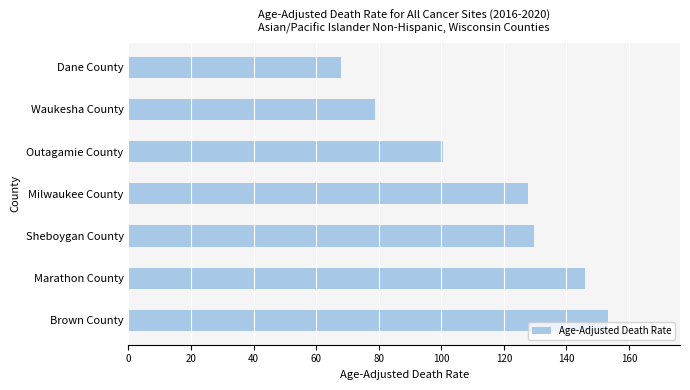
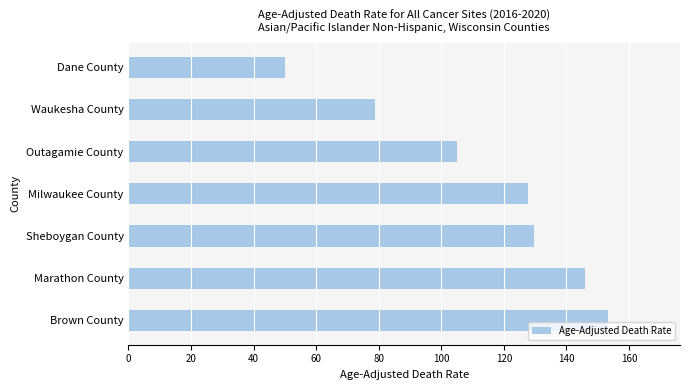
Dane County: 68 -> 50
Outagamie County: 101 -> 105
